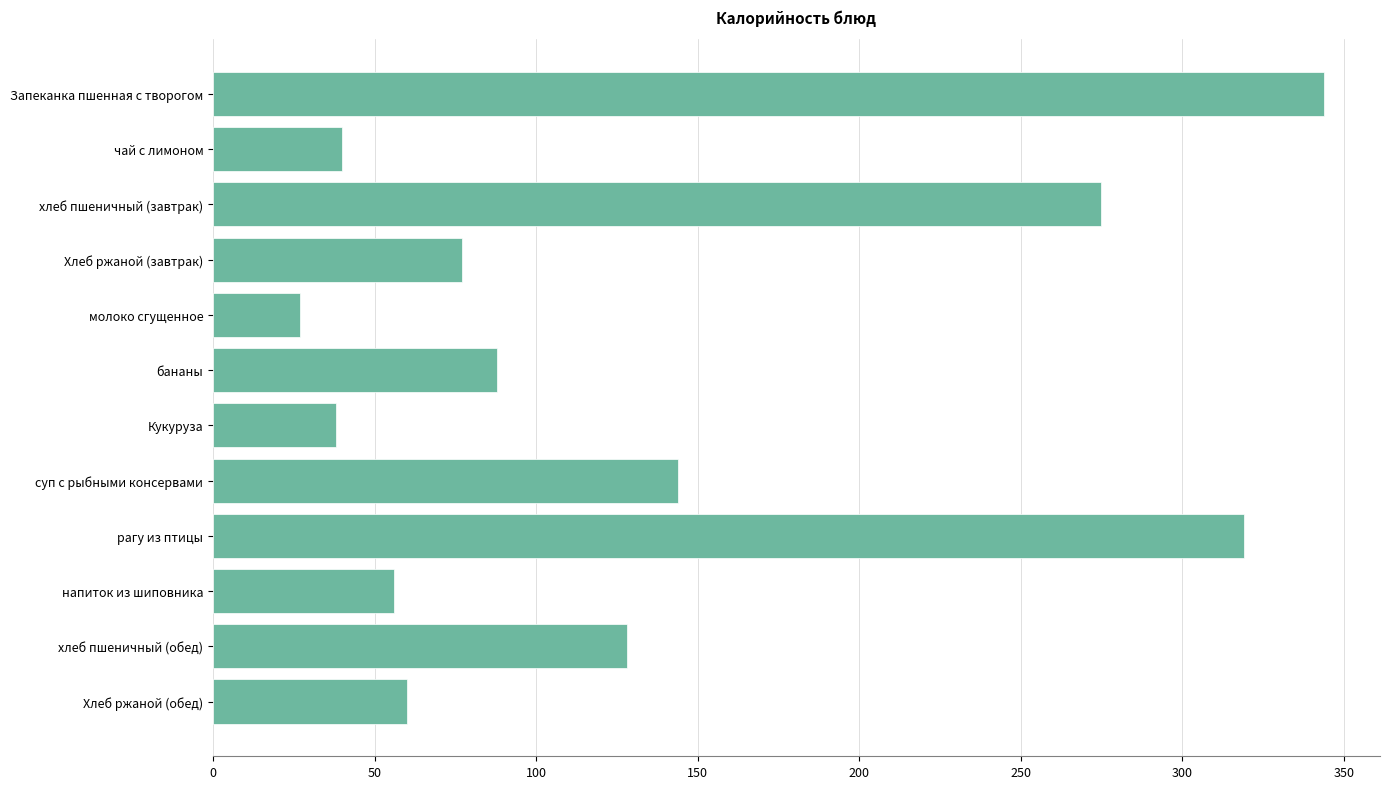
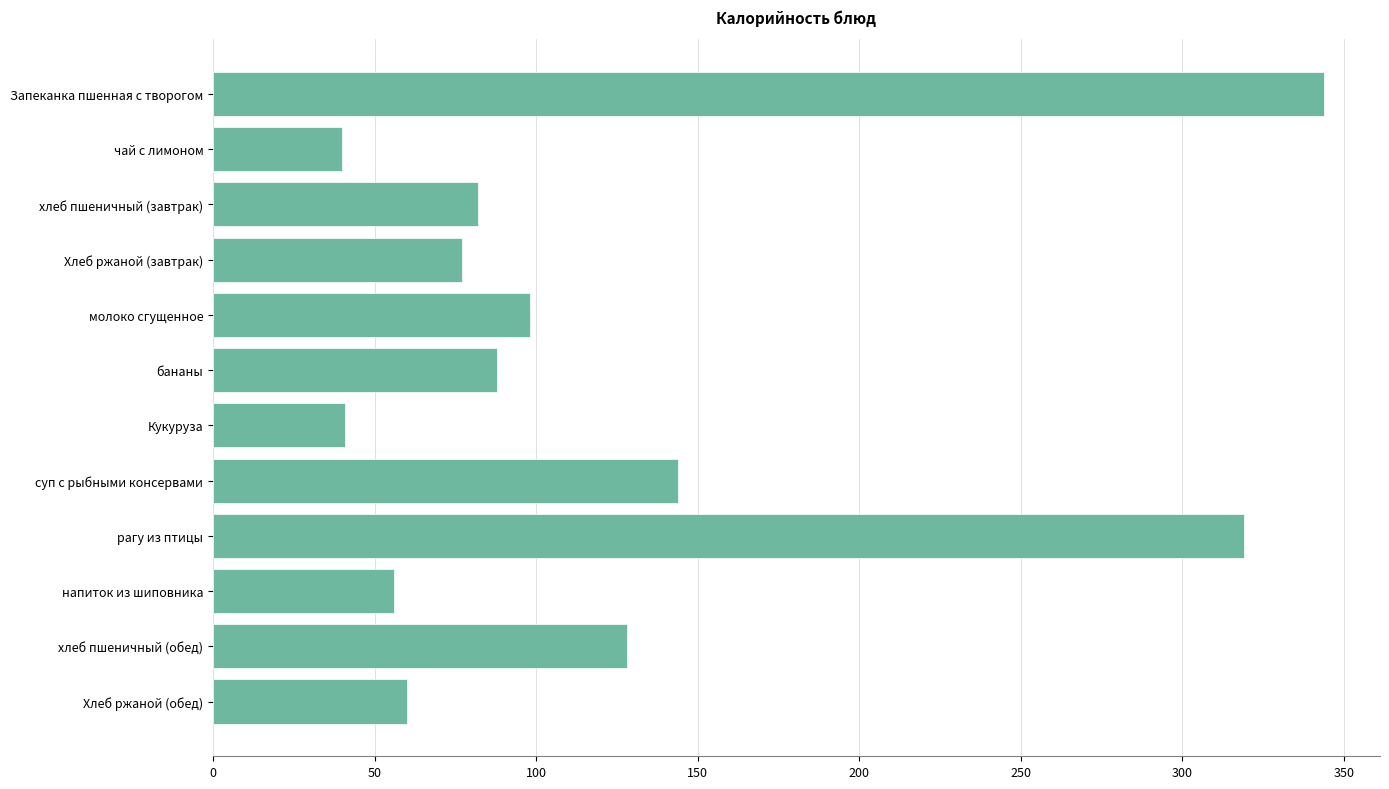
хлеб пшеничный (завтрак): 275 -> 82
молоко сгущенное: 27 -> 98
Кукуруза: 38 -> 41
